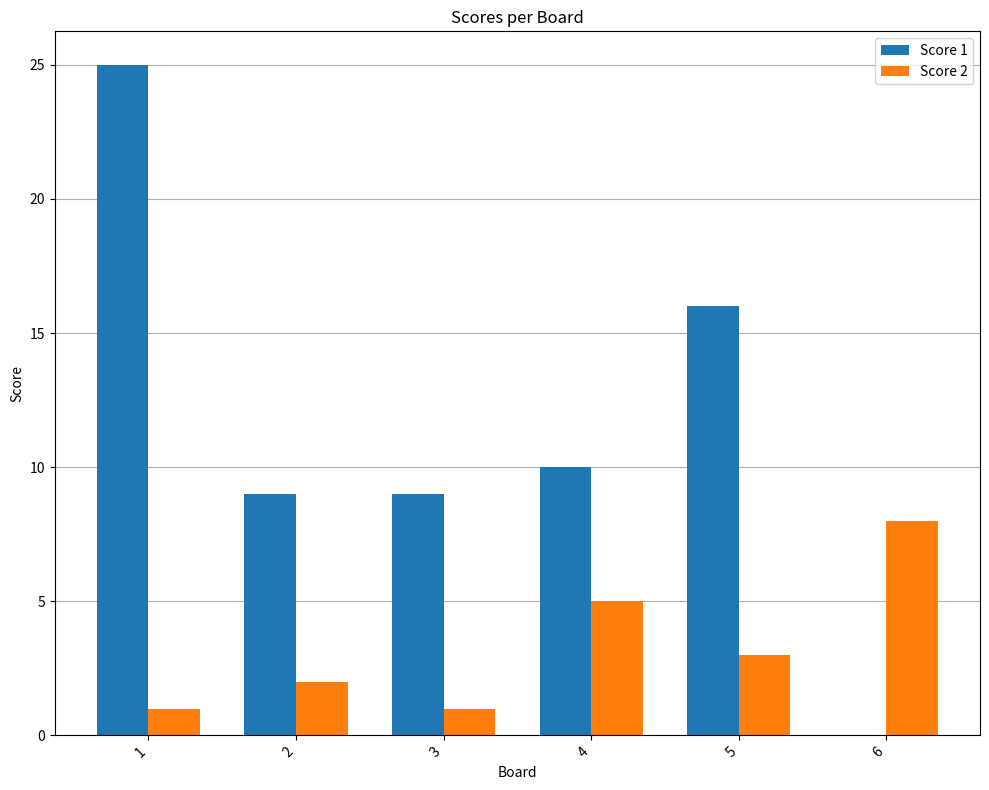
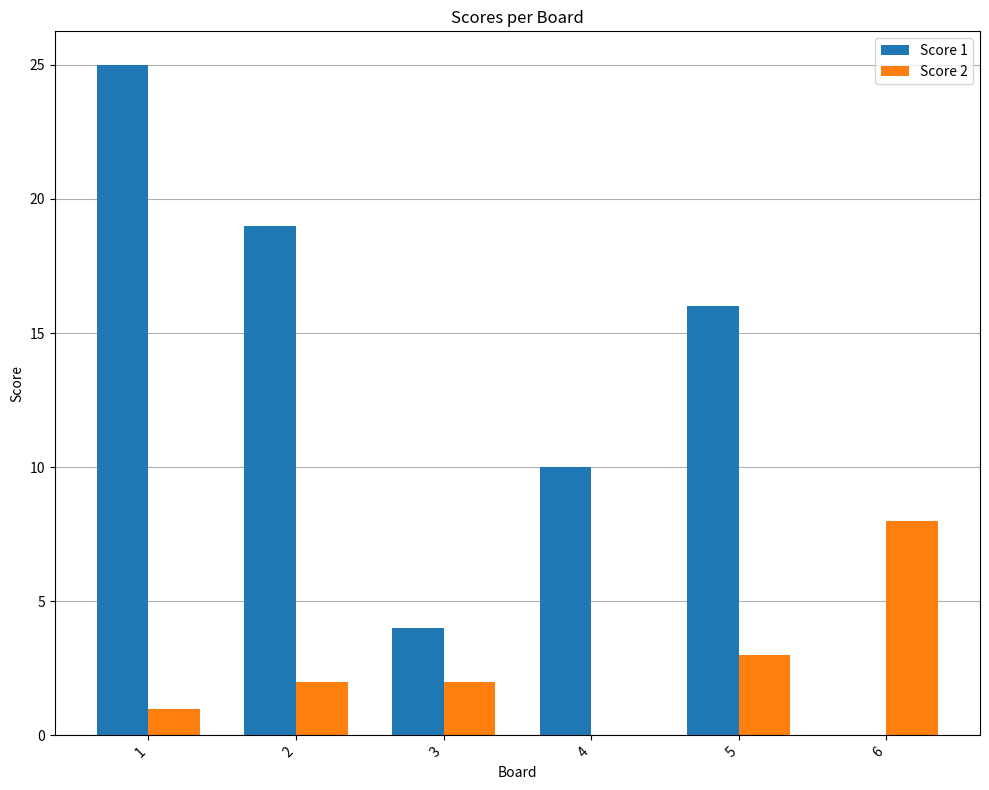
Score 1, 2: 9 -> 19
Score 1, 3: 9 -> 4
Score 2, 3: 1 -> 2
Score 2, 4: 5 -> 0
